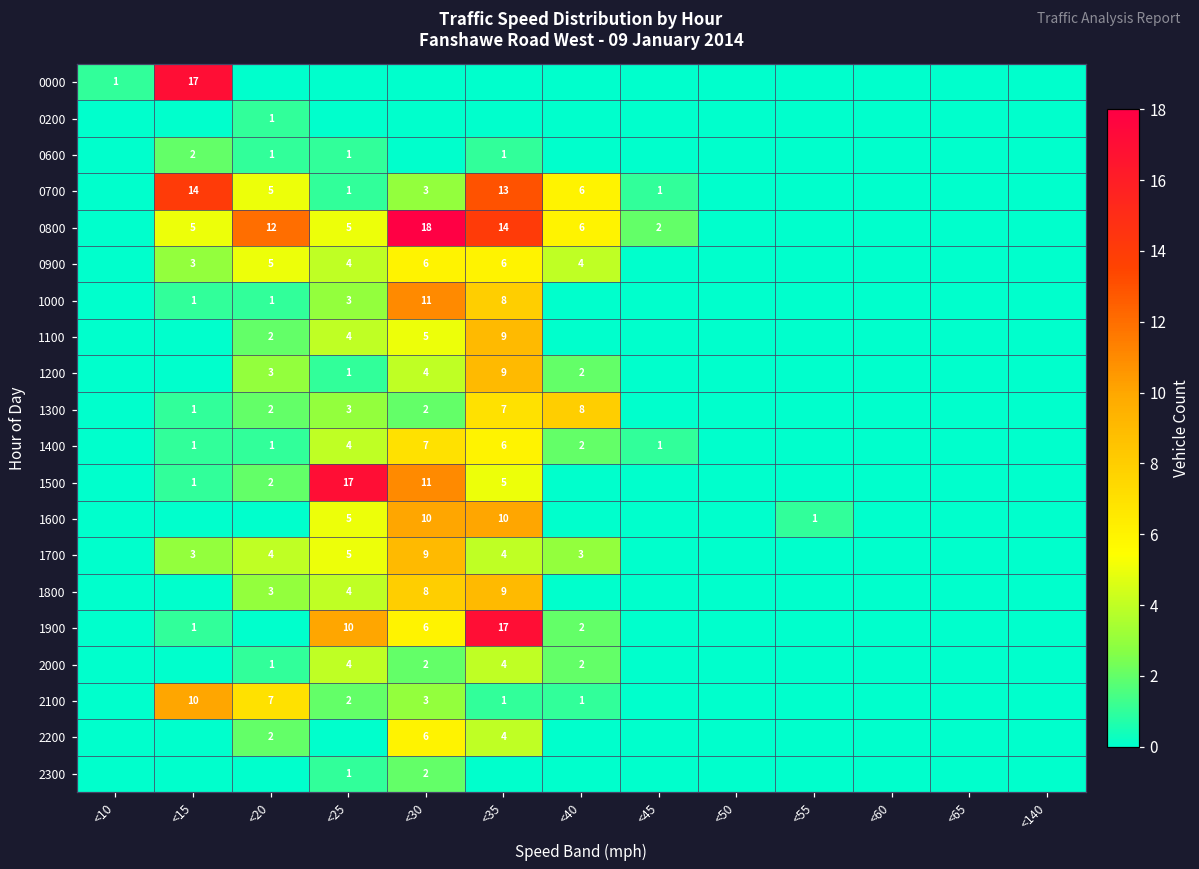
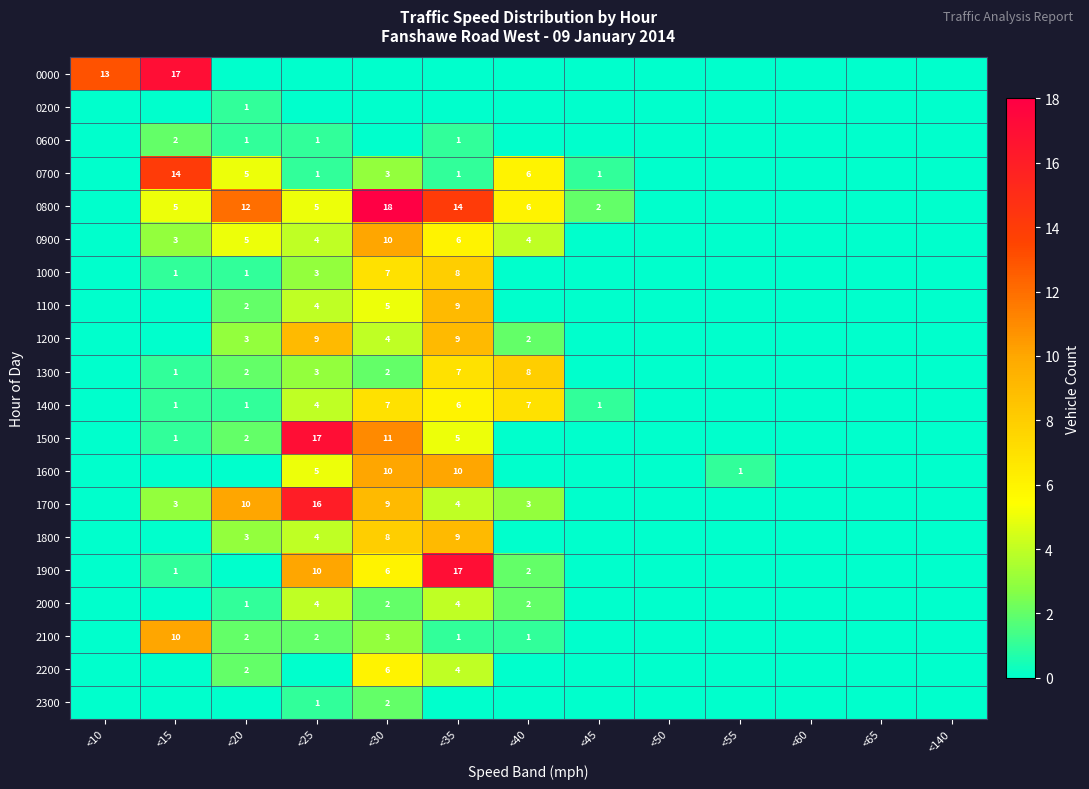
0000, <10: 1 -> 13
0700, <35: 13 -> 1
0900, <30: 6 -> 10
1000, <30: 11 -> 7
1200, <25: 1 -> 9
1400, <40: 2 -> 7
1700, <20: 4 -> 10
1700, <25: 5 -> 16
2100, <20: 7 -> 2
